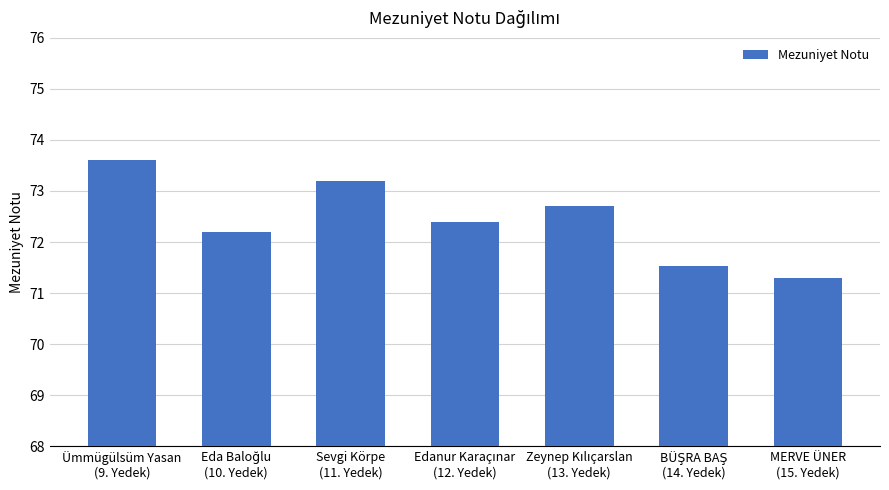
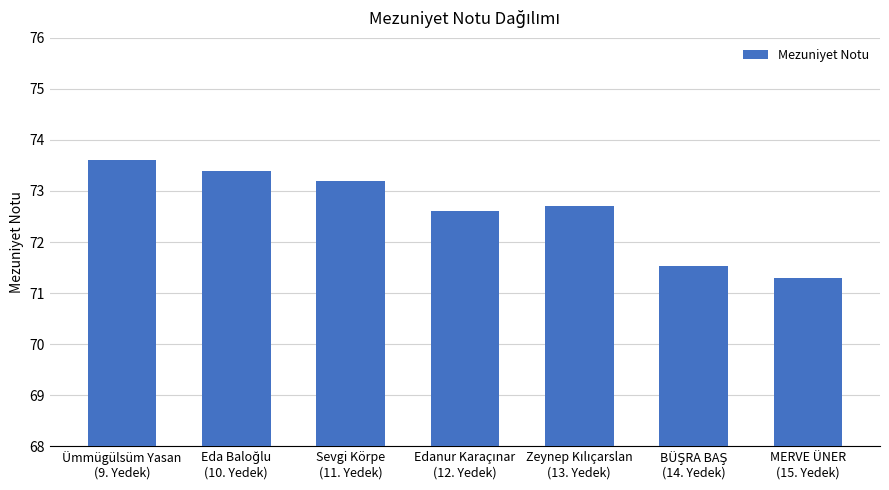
Eda Baloğlu (10. Yedek): 72.2 -> 73.4
Edanur Karaçınar (12. Yedek): 72.4 -> 72.6
